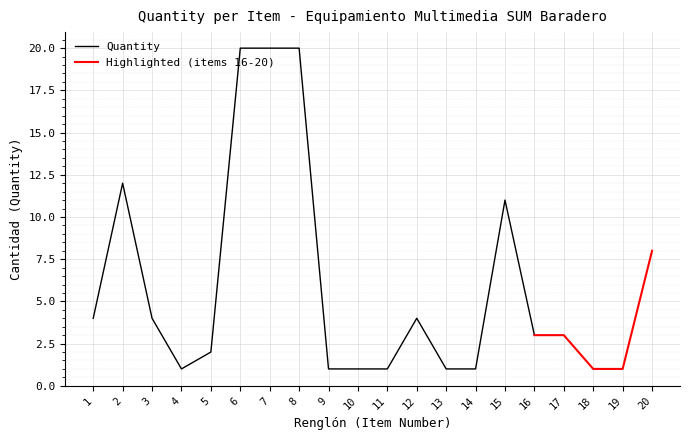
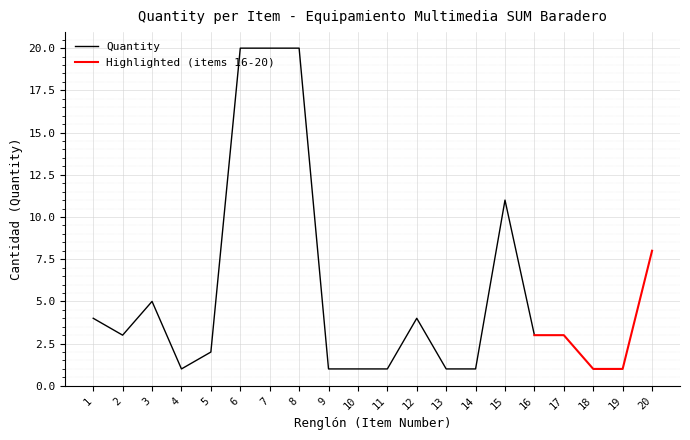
Quantity, 2: 12 -> 3
Quantity, 3: 4 -> 5
